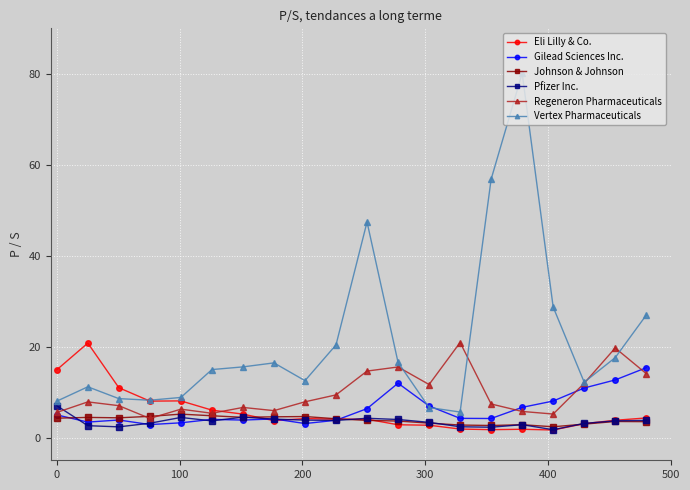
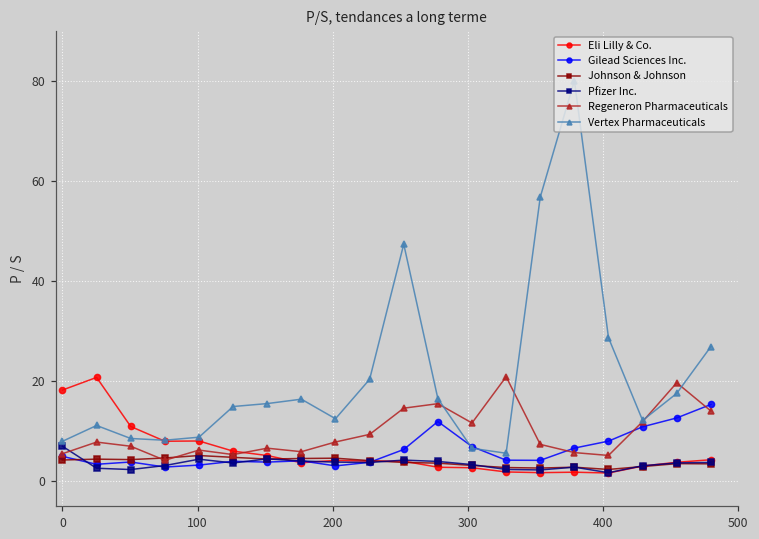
Eli Lilly & Co., 0: 15 -> 18
